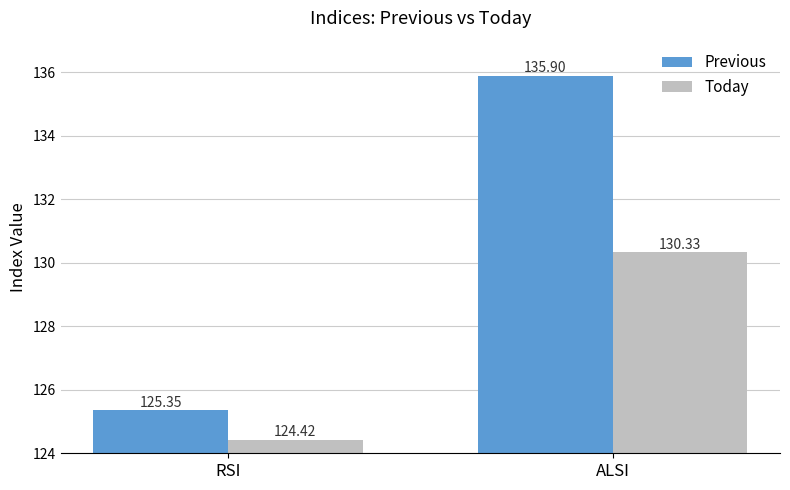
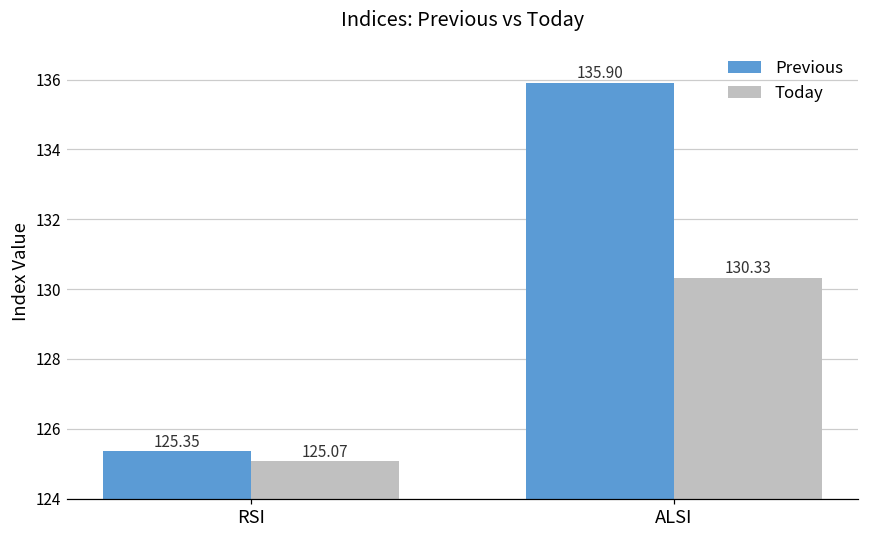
Today, RSI: 124.42 -> 125.07
